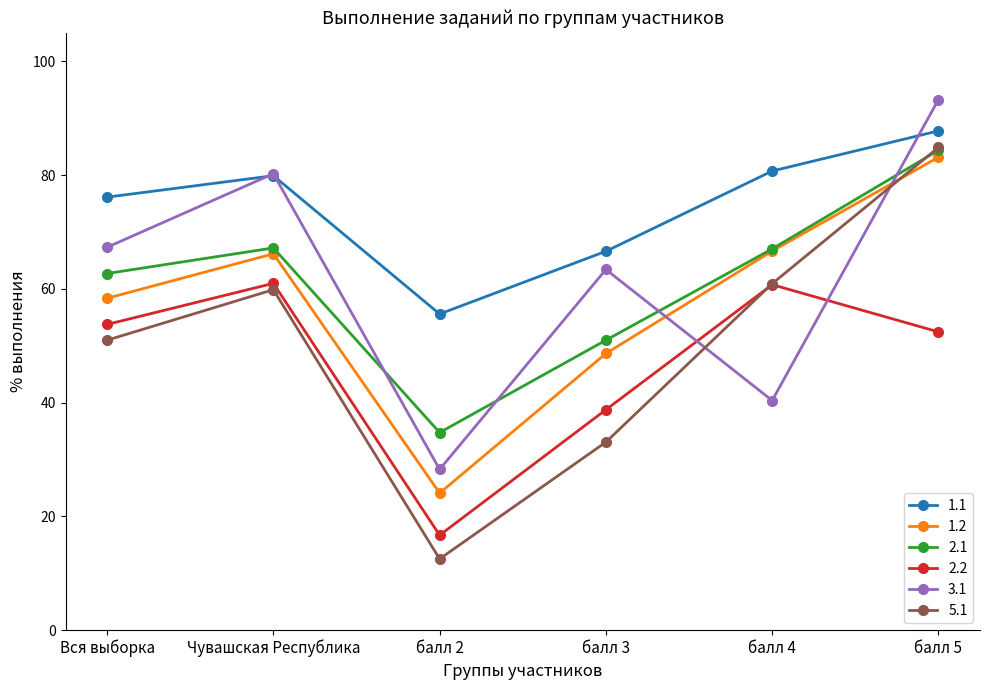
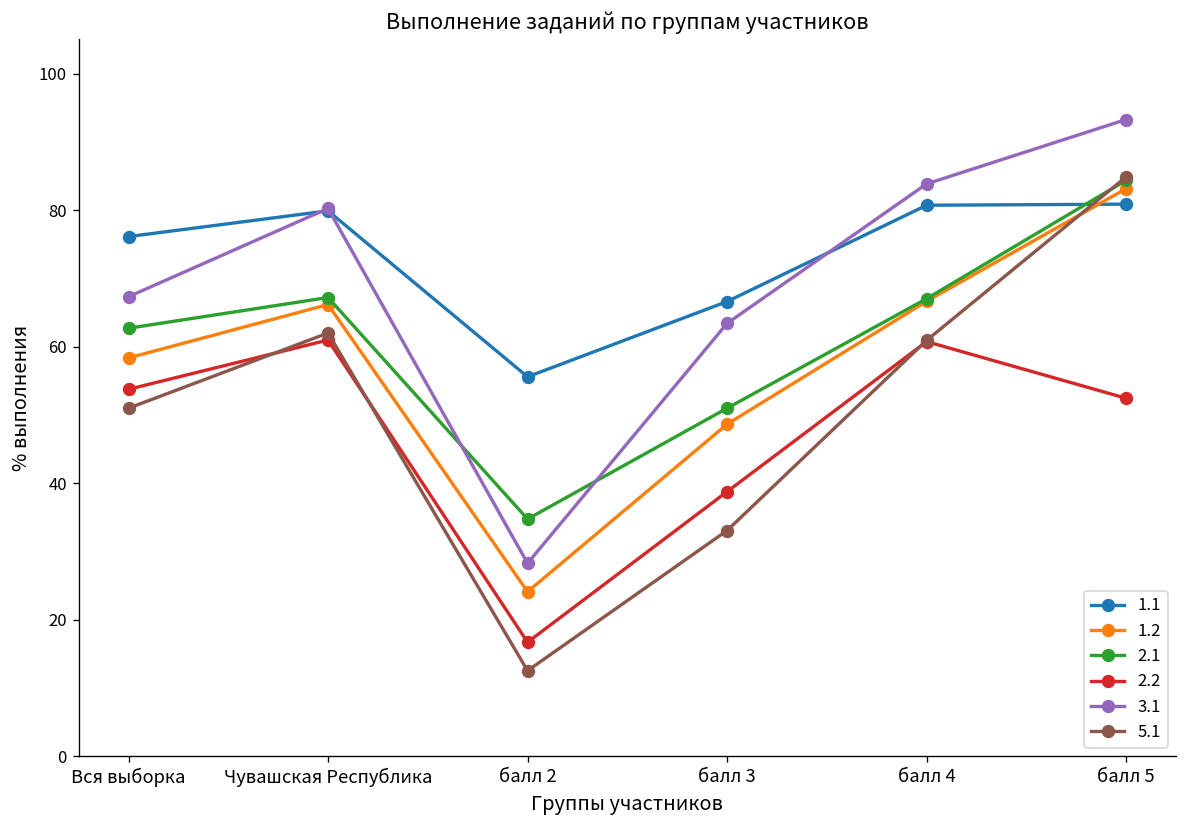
5.1, Чувашская Республика: 60 -> 62
3.1, балл 4: 40 -> 84
1.1, балл 5: 88 -> 81
